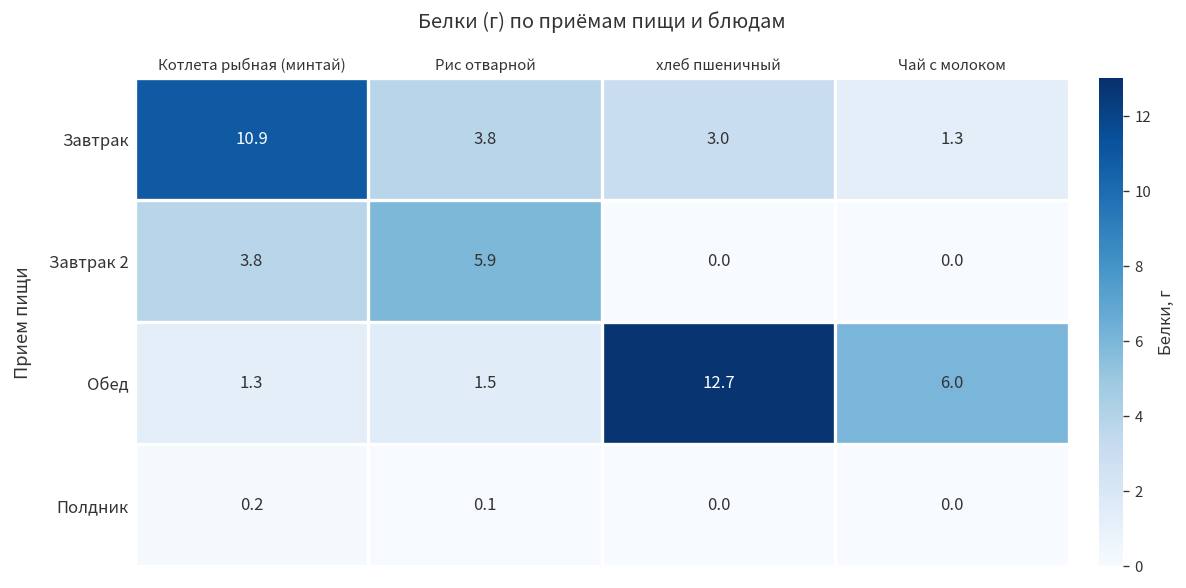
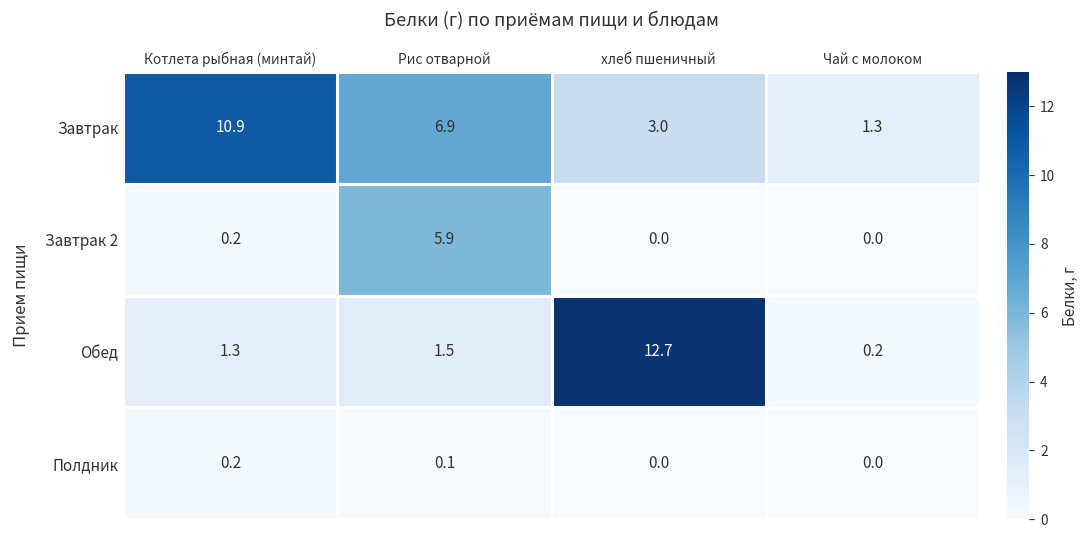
Завтрак, Рис отварной: 3.8 -> 6.9
Завтрак 2, Котлета рыбная (минтай): 3.8 -> 0.2
Обед, Чай с молоком: 6.0 -> 0.2
